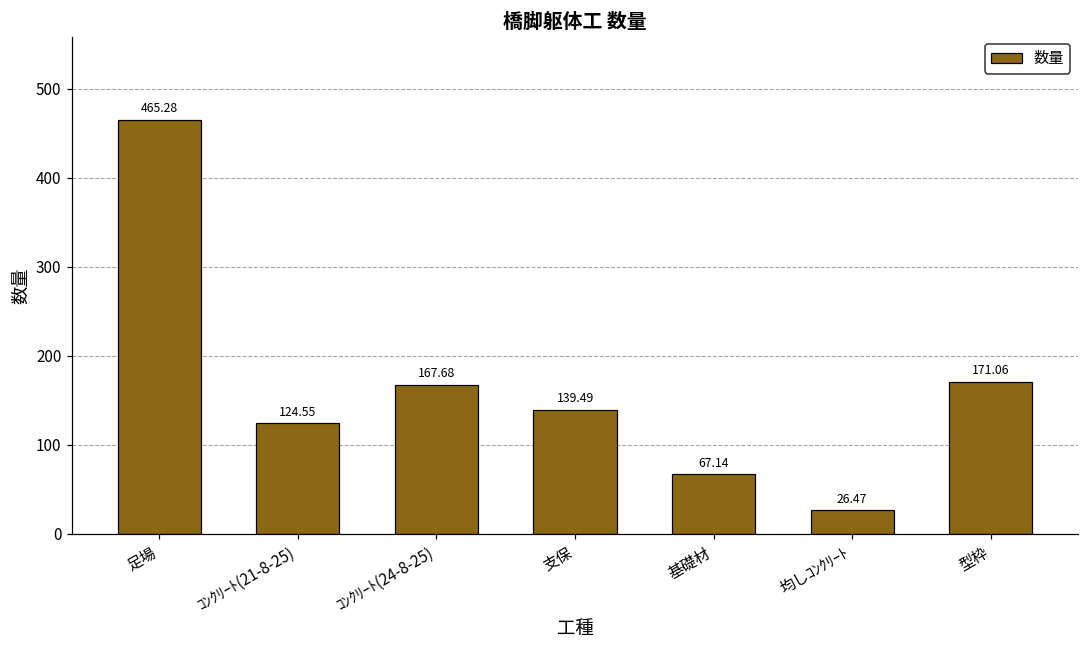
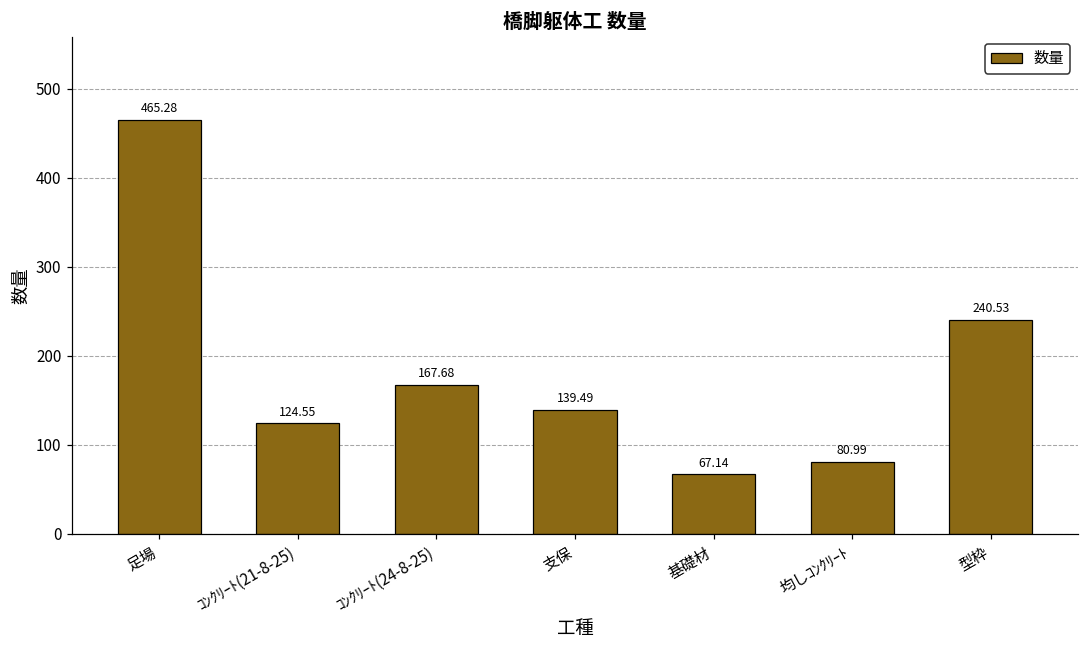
均しｺﾝｸﾘｰﾄ: 26.47 -> 80.99
型枠: 171.06 -> 240.53
